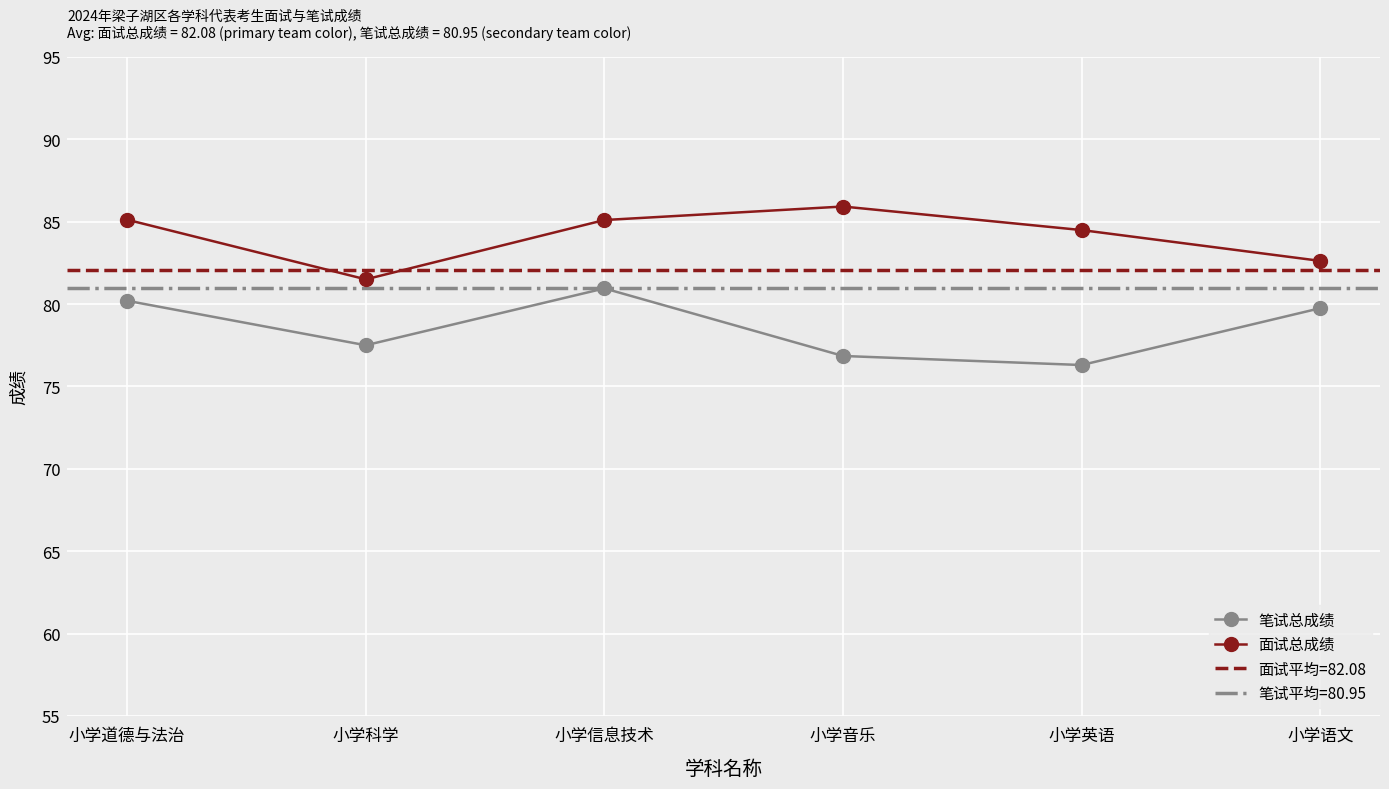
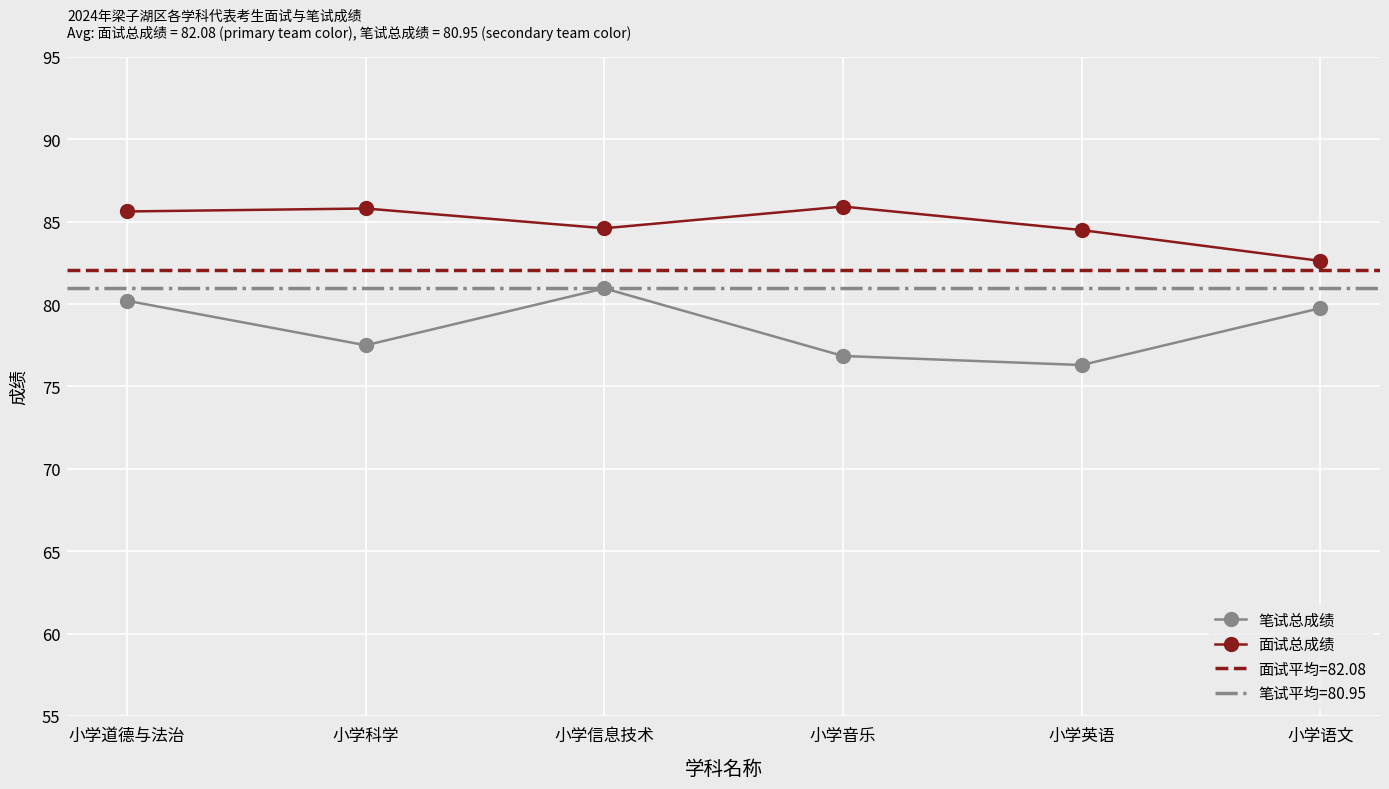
面试总成绩, 小学道德与法治: 85.1 -> 85.6
面试总成绩, 小学科学: 81.5 -> 85.8
面试总成绩, 小学信息技术: 85.1 -> 84.6
